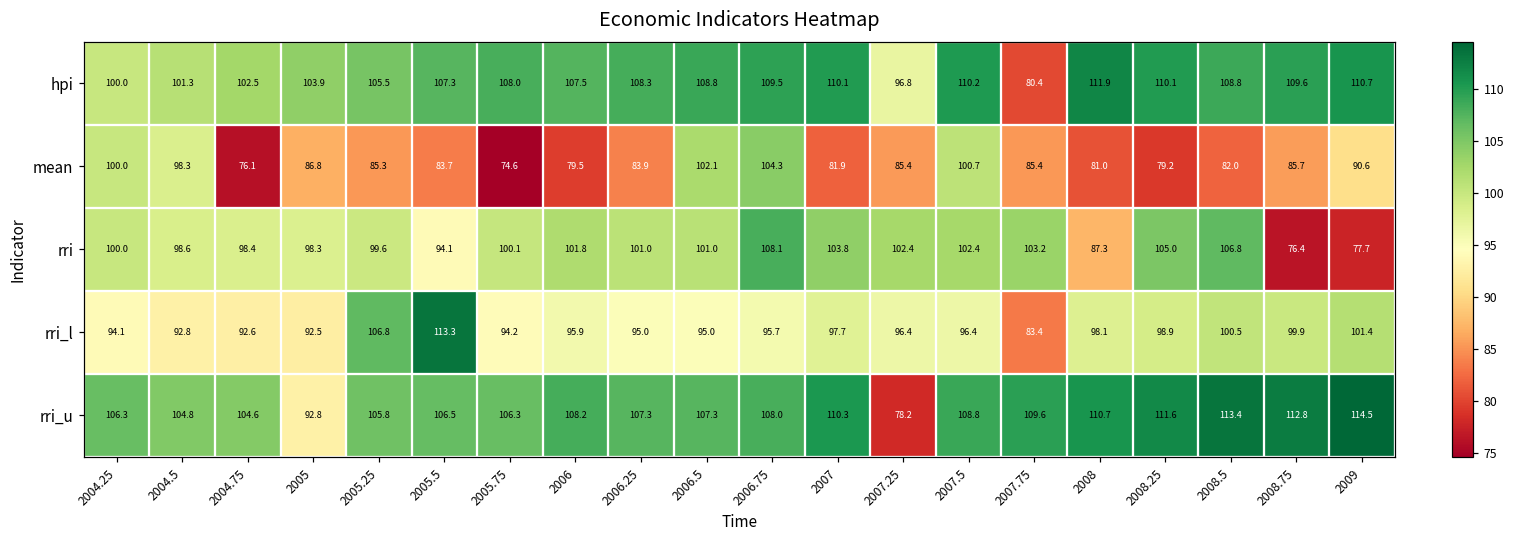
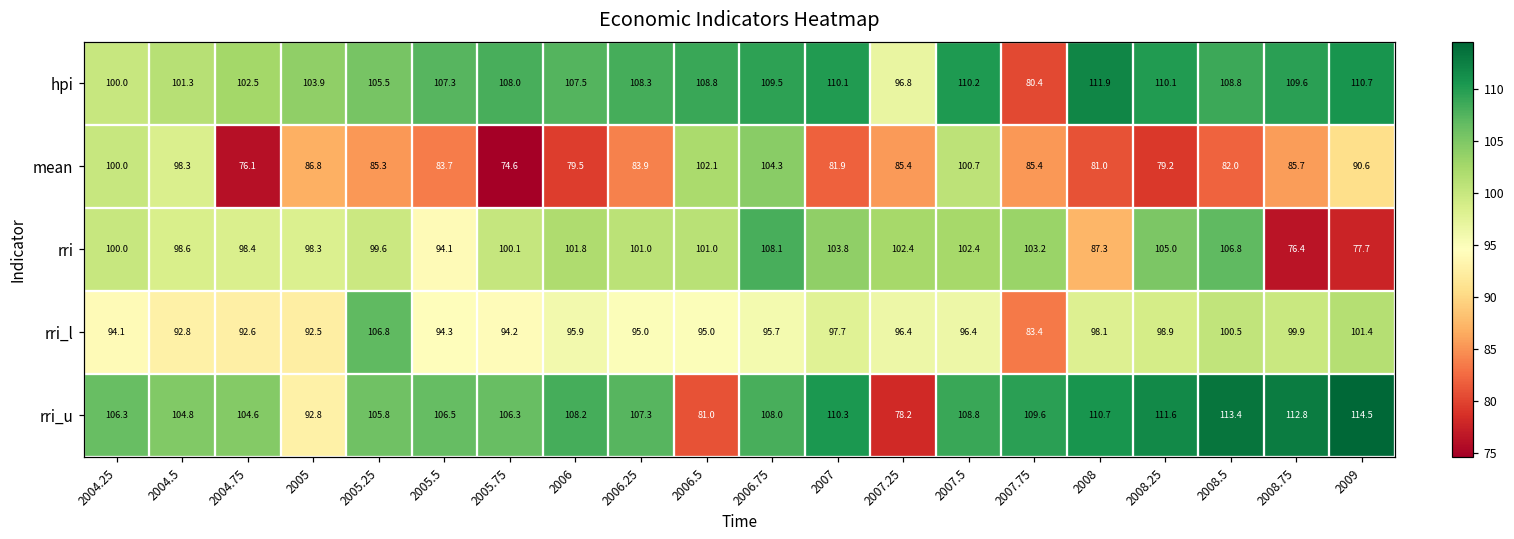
rri_l, 2005.5: 113.3 -> 94.3
rri_u, 2006.5: 107.3 -> 81.0
